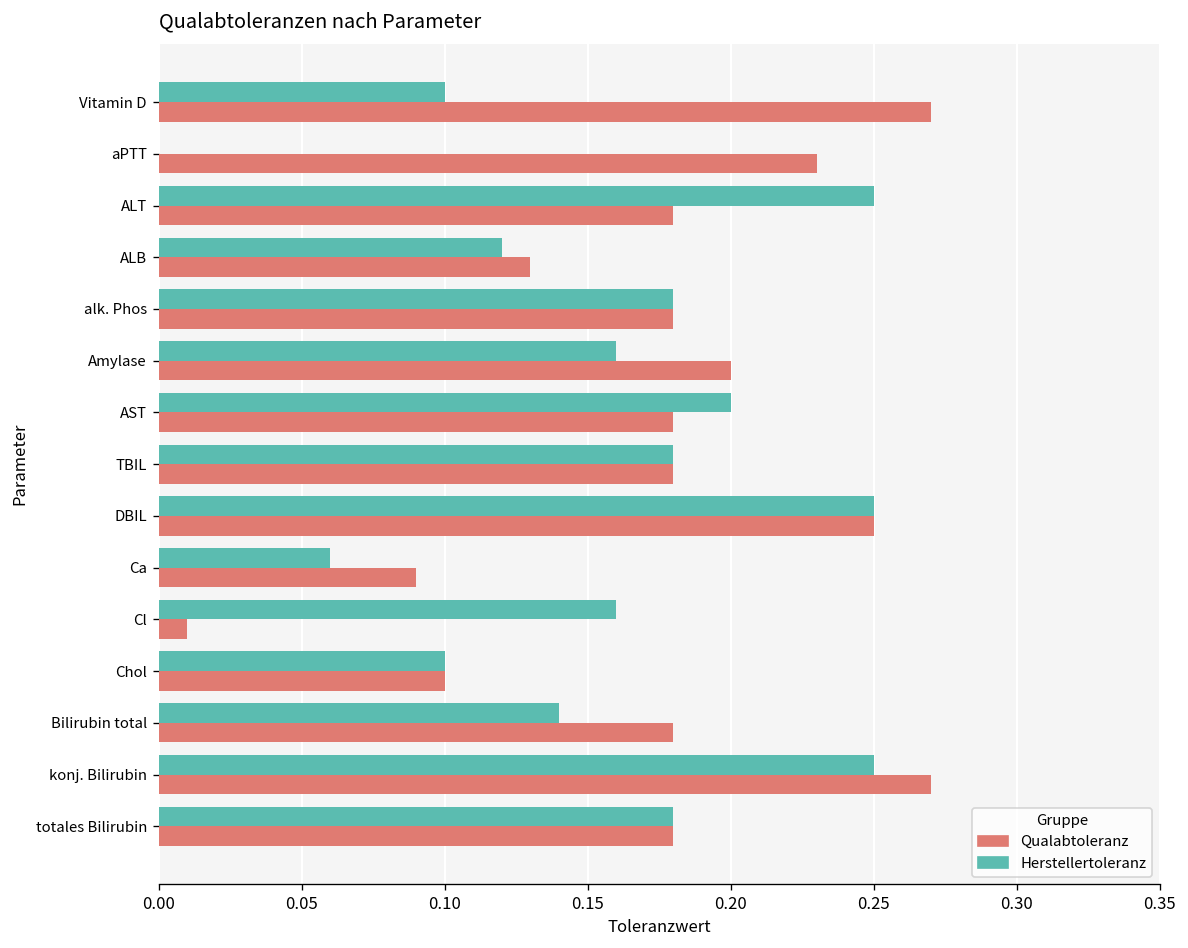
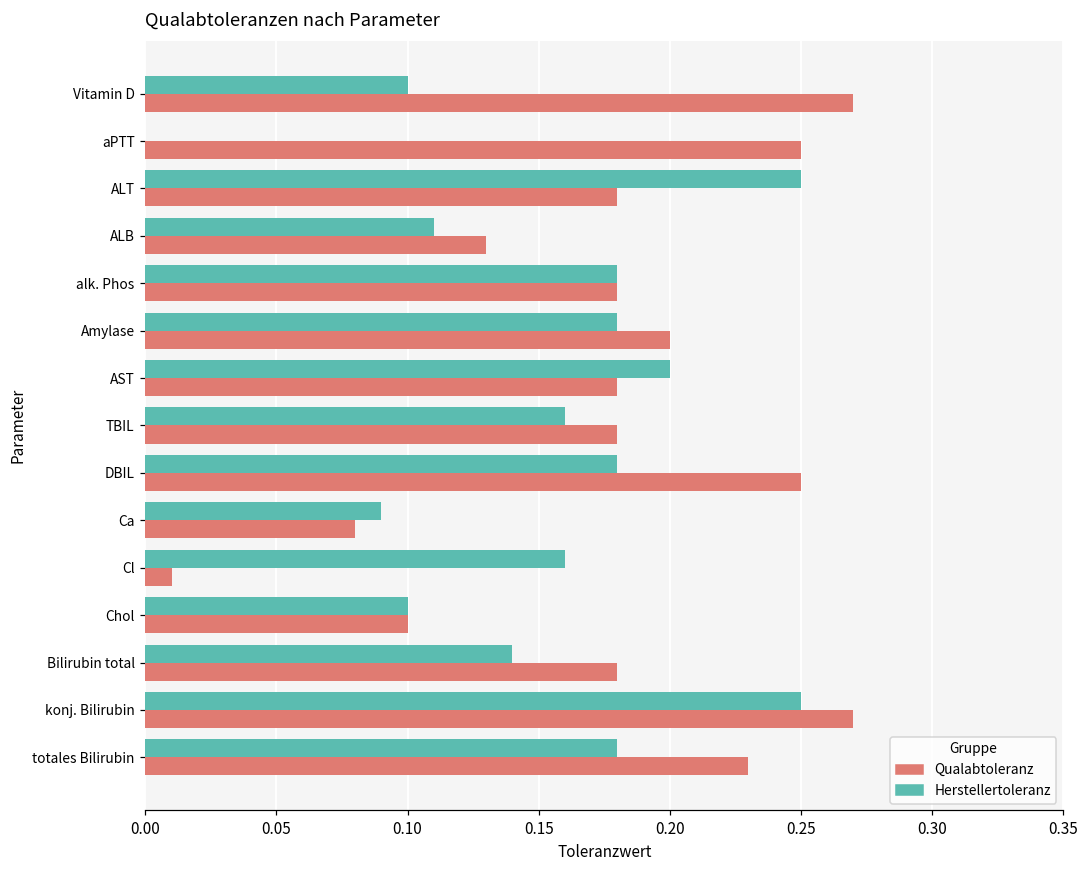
Qualabtoleranz, aPTT: 0.23 -> 0.25
Herstellertoleranz, ALB: 0.12 -> 0.11
Herstellertoleranz, Amylase: 0.16 -> 0.18
Herstellertoleranz, TBIL: 0.18 -> 0.16
Herstellertoleranz, DBIL: 0.25 -> 0.18
Herstellertoleranz, Ca: 0.06 -> 0.09
Qualabtoleranz, Ca: 0.09 -> 0.08
Qualabtoleranz, totales Bilirubin: 0.18 -> 0.23
